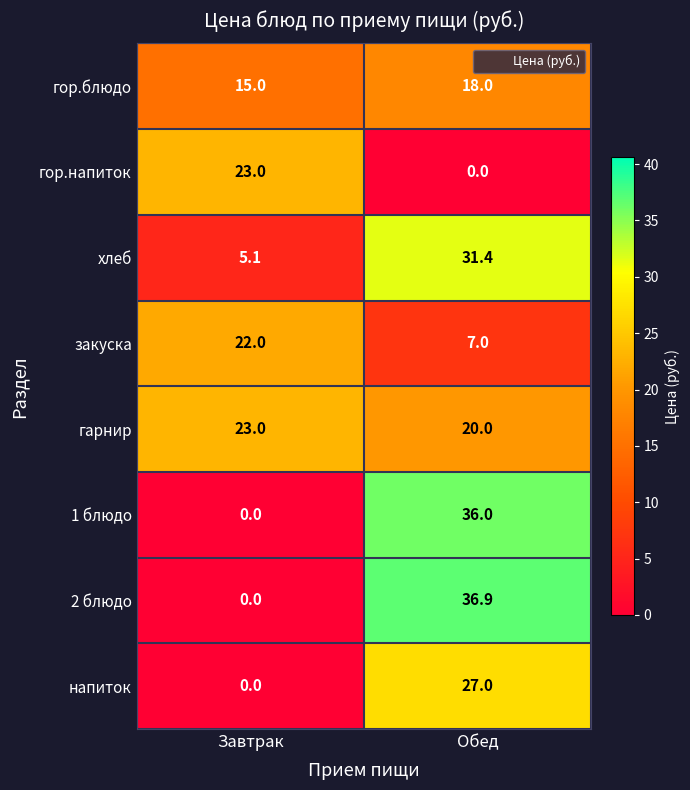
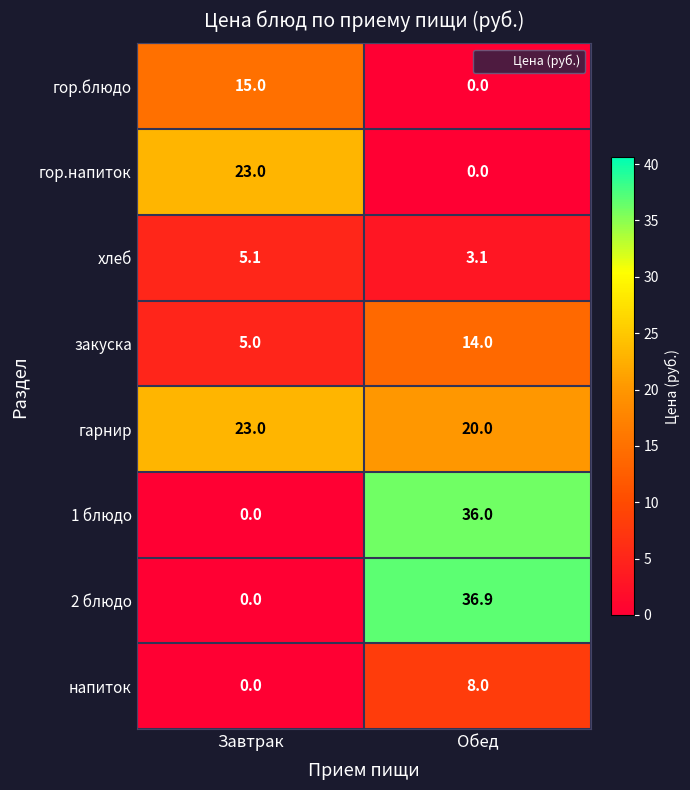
гор.блюдо, Обед: 18.0 -> 0.0
хлеб, Обед: 31.4 -> 3.1
закуска, Завтрак: 22.0 -> 5.0
закуска, Обед: 7.0 -> 14.0
напиток, Обед: 27.0 -> 8.0
